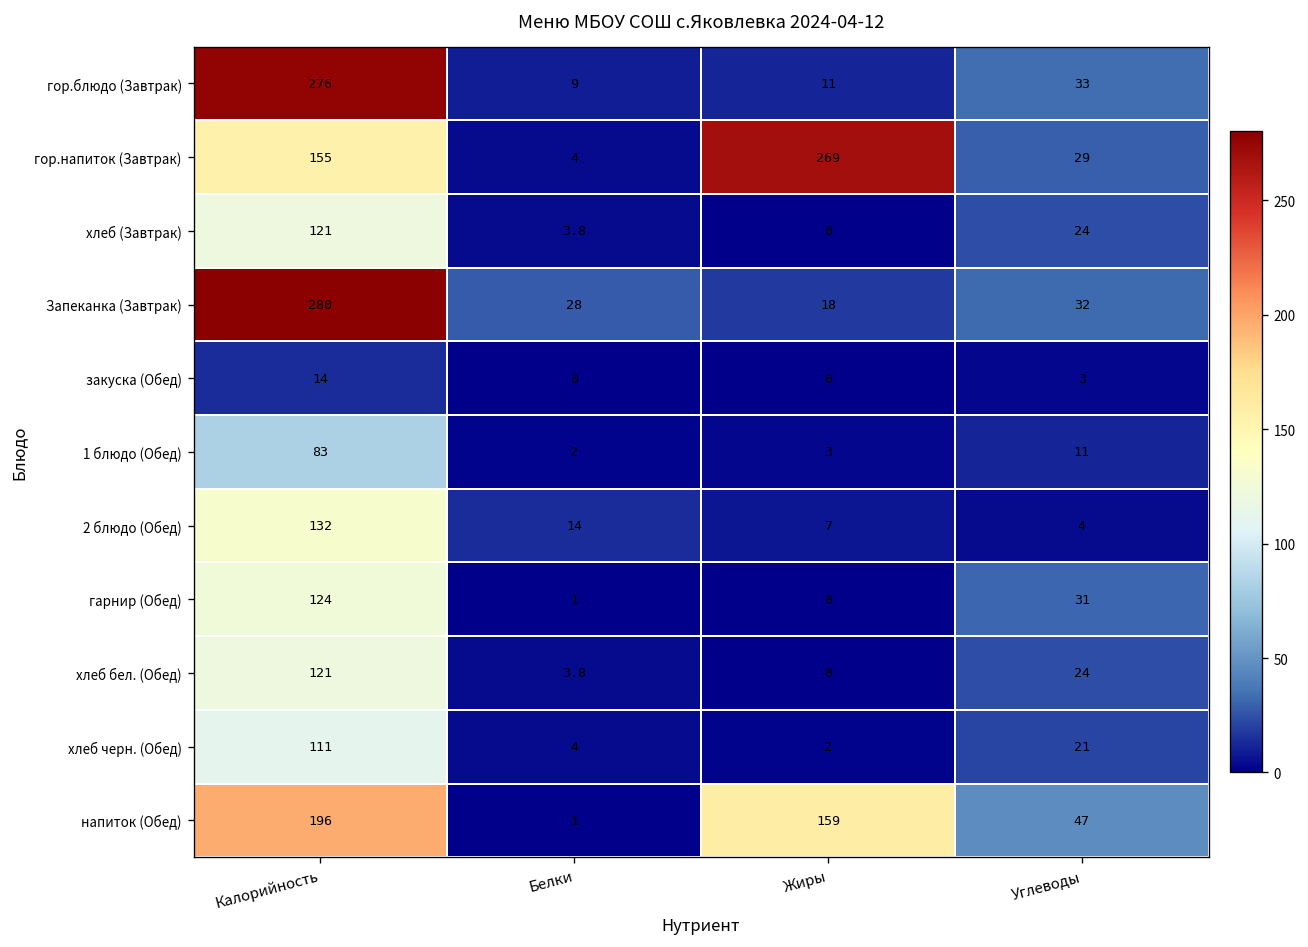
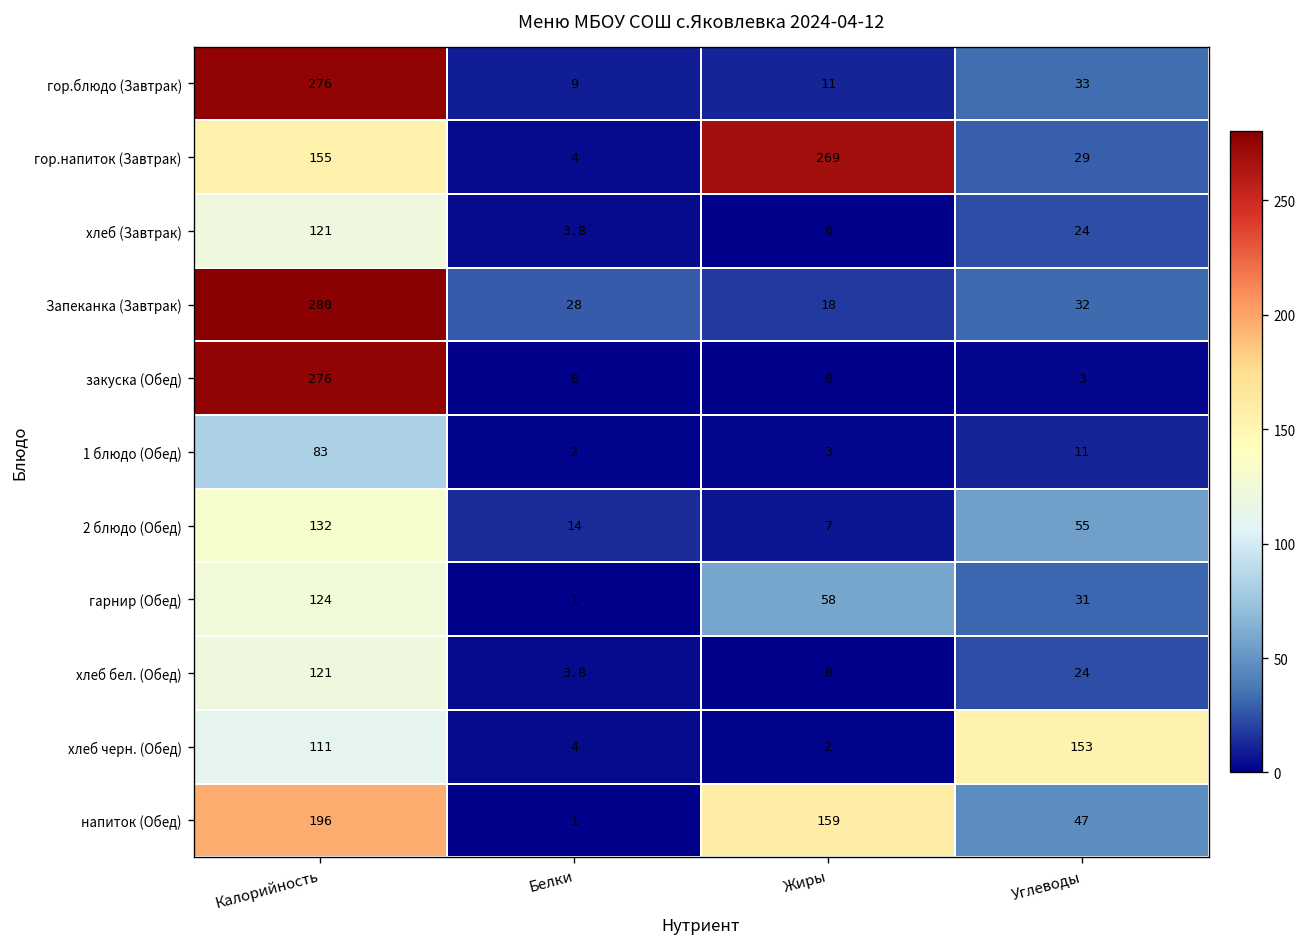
закуска (Обед), Калорийность: 14 -> 276
2 блюдо (Обед), Углеводы: 4 -> 55
гарнир (Обед), Жиры: 0 -> 58
хлеб черн. (Обед), Углеводы: 21 -> 153
